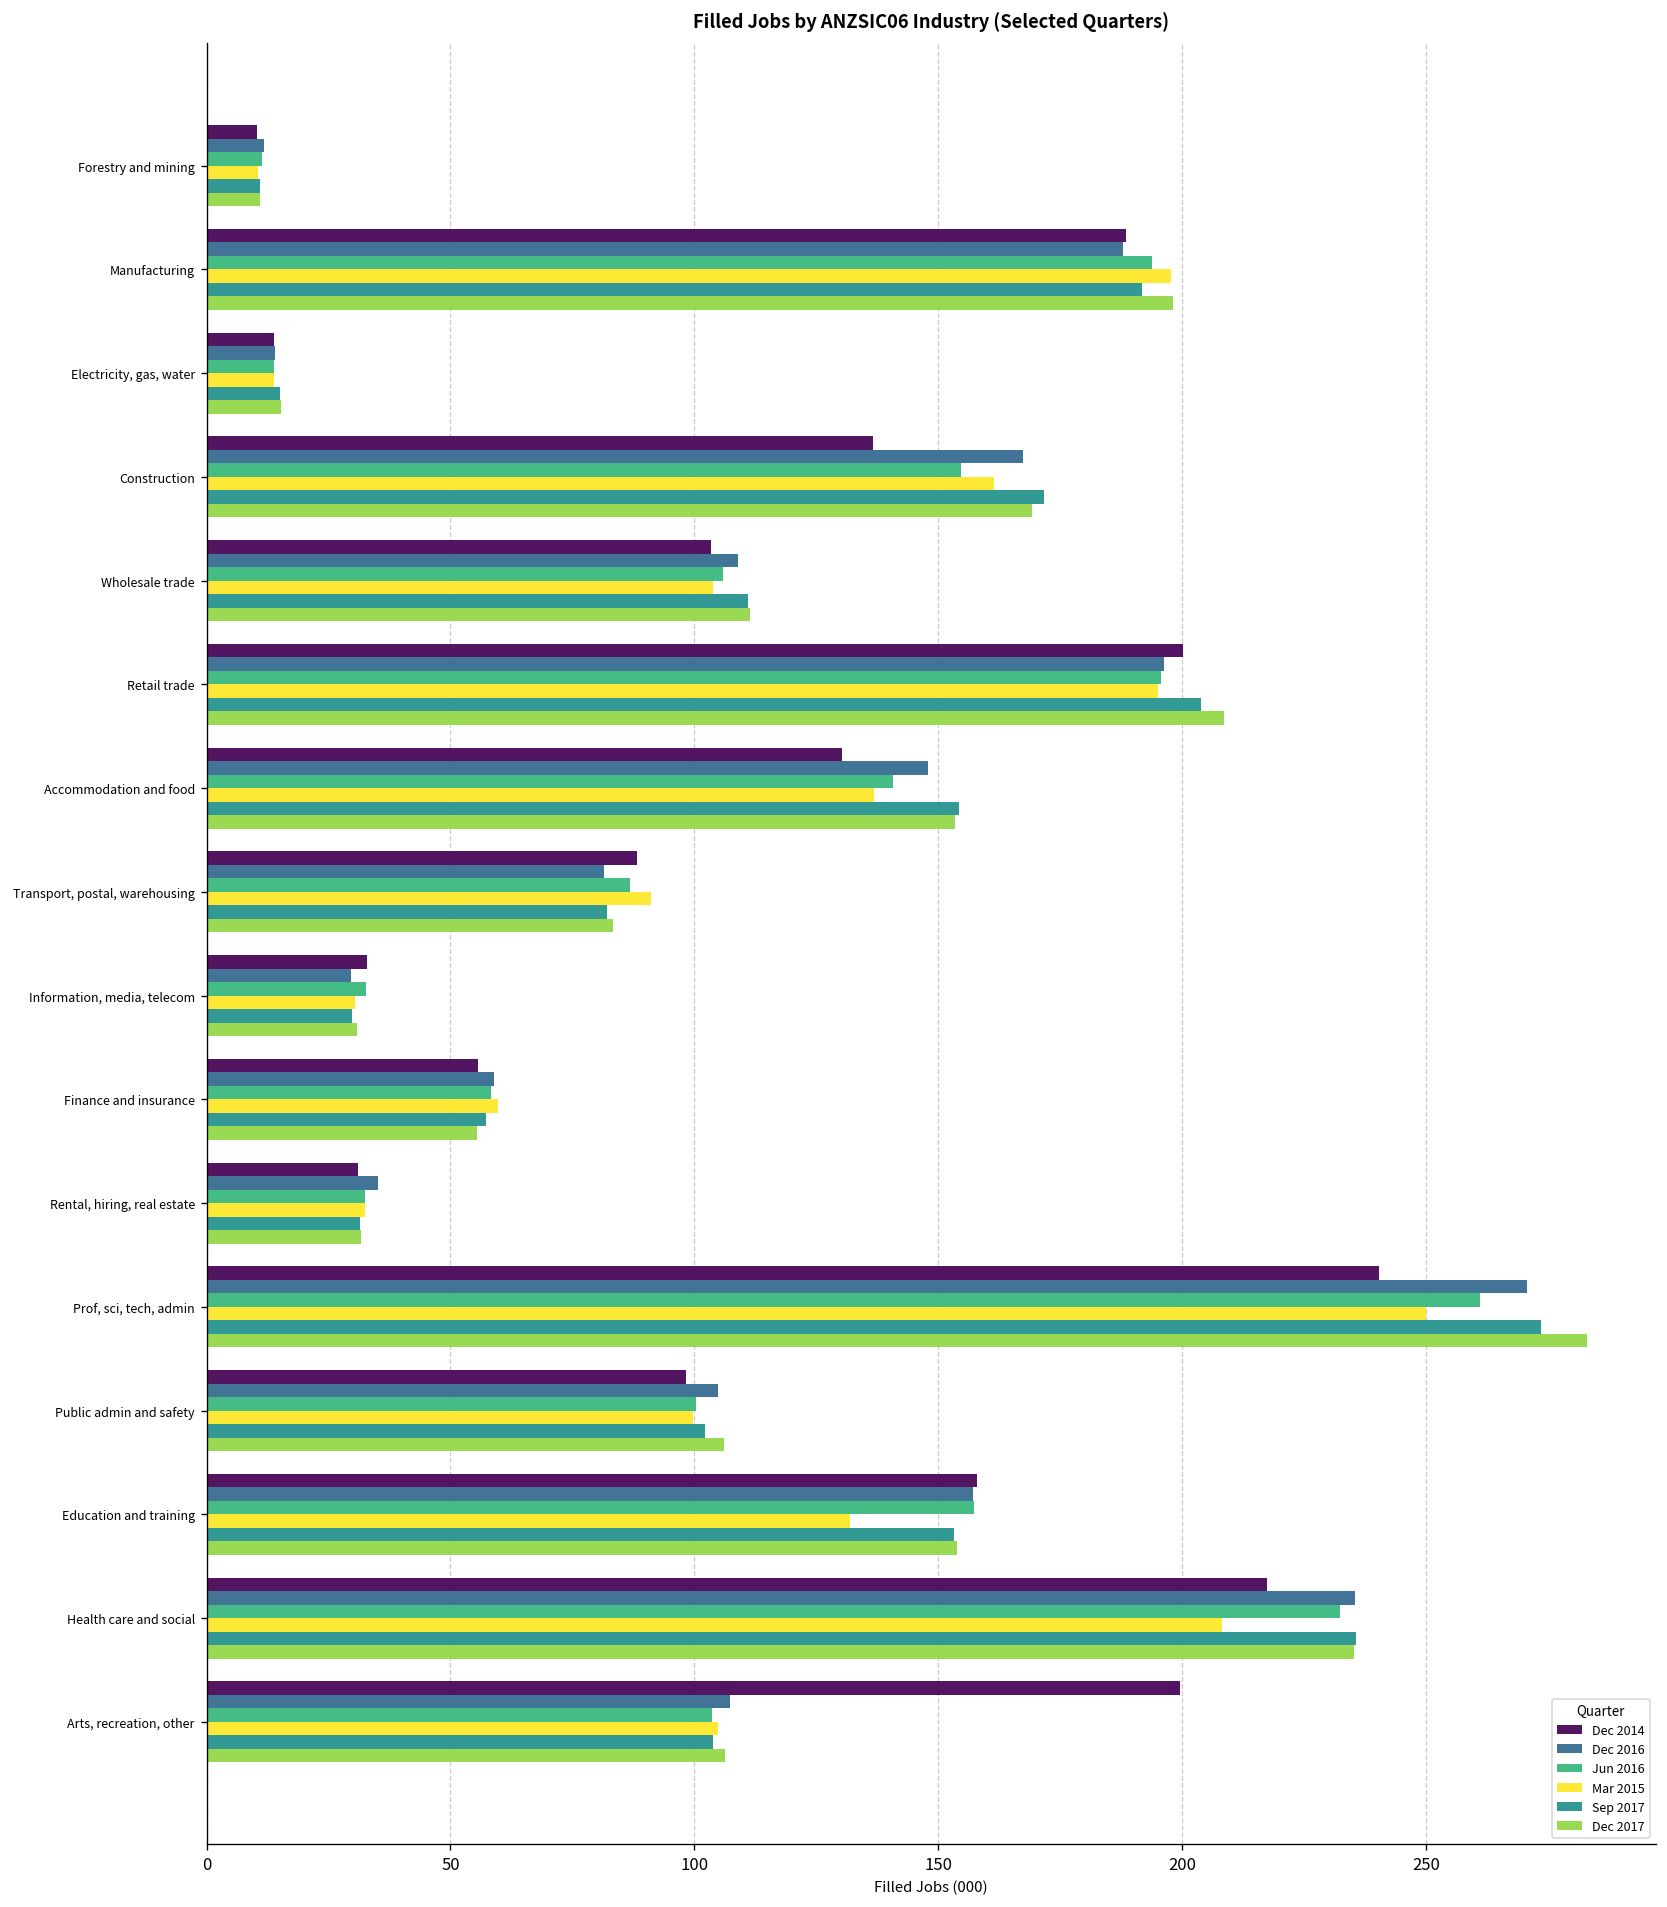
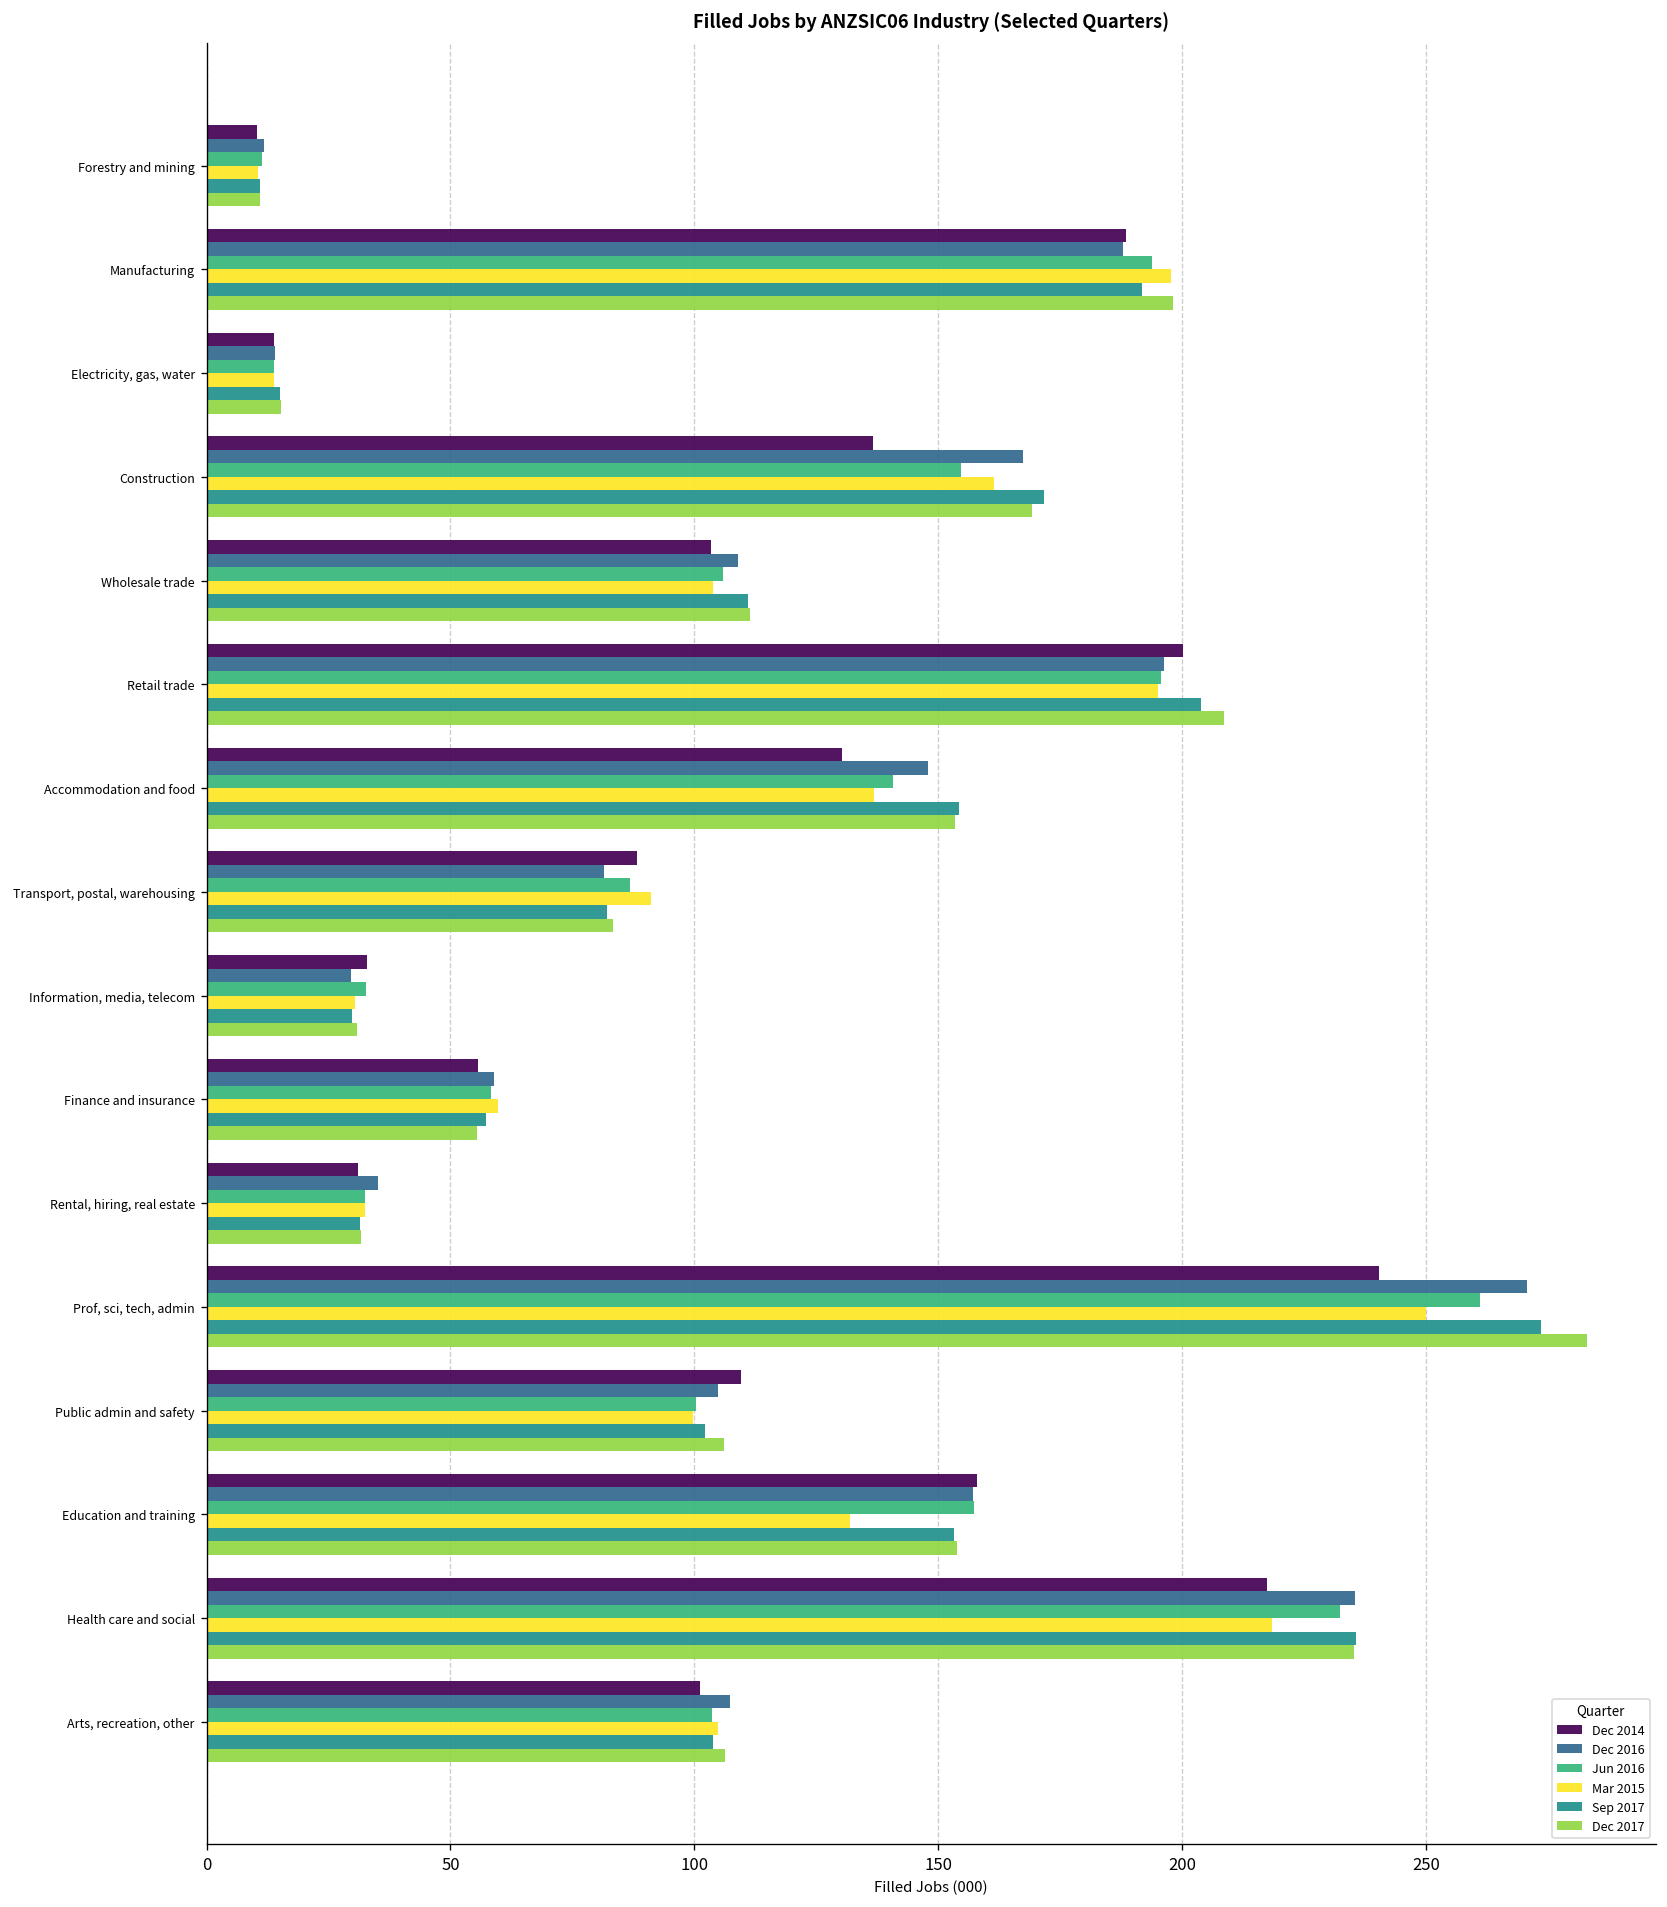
Dec 2014, Public admin and safety: 98 -> 110
Mar 2015, Health care and social: 208 -> 218
Dec 2014, Arts, recreation, other: 200 -> 101
